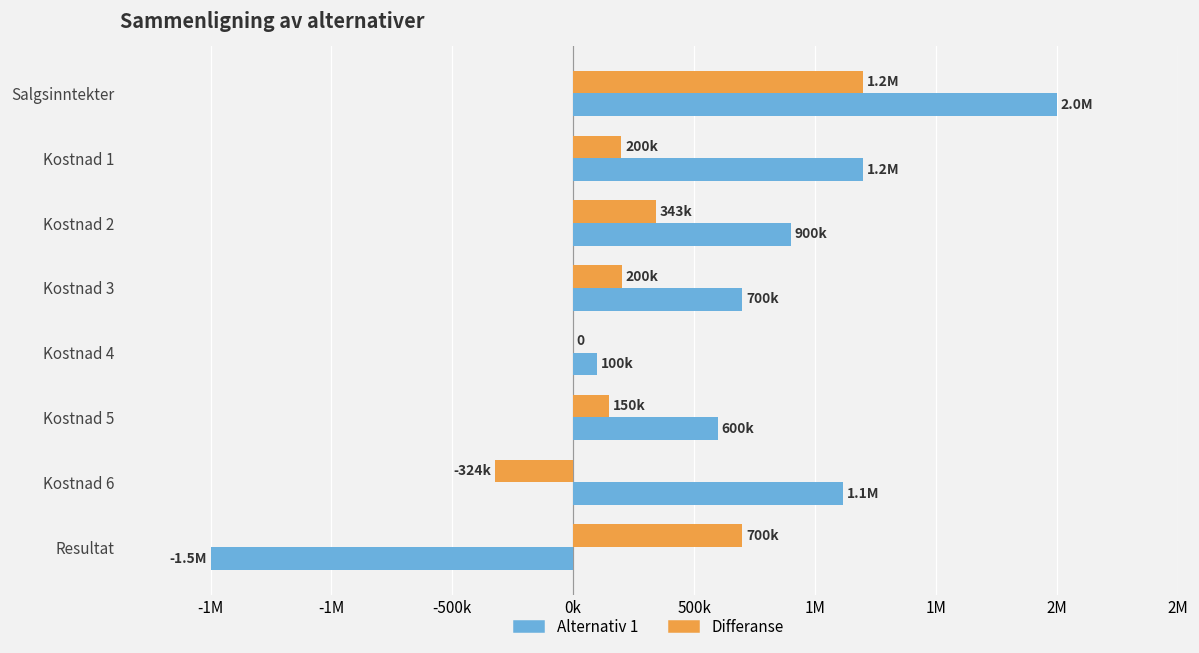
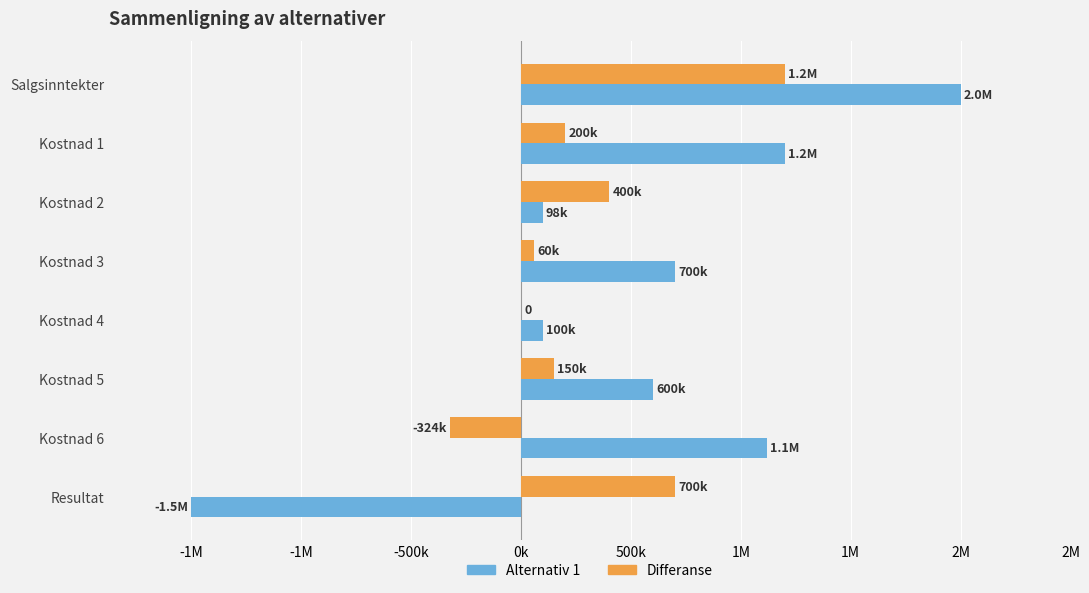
Differanse, Kostnad 2: 343k -> 400k
Alternativ 1, Kostnad 2: 900k -> 98k
Differanse, Kostnad 3: 200k -> 60k
